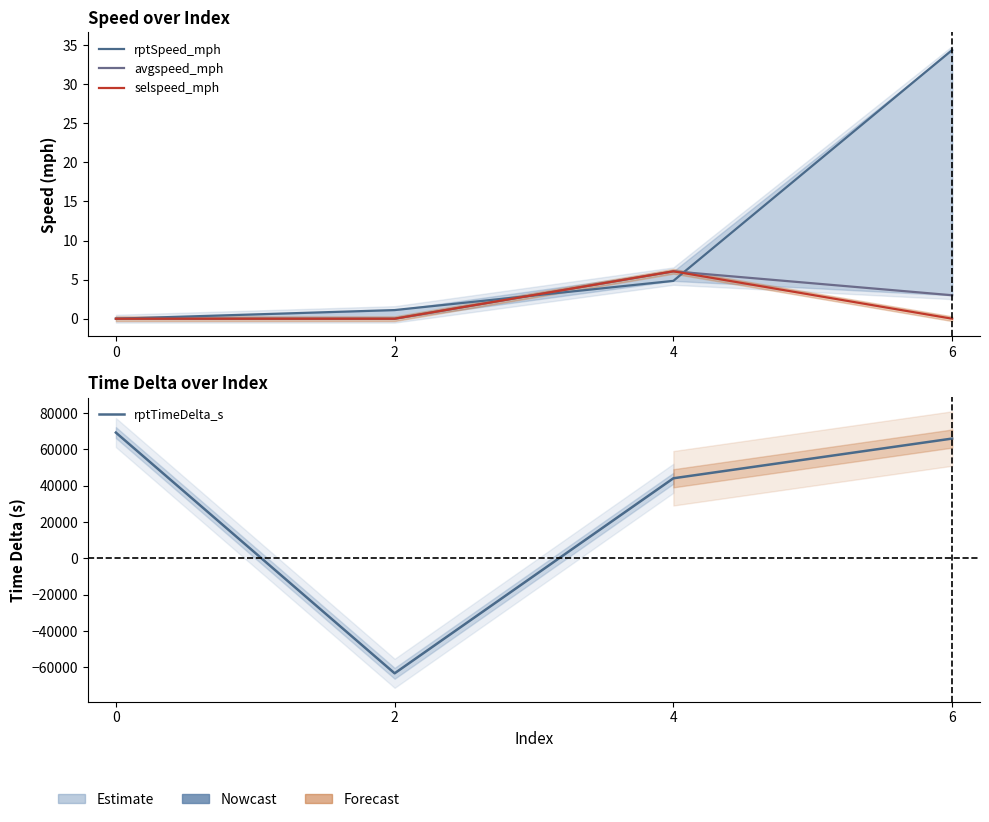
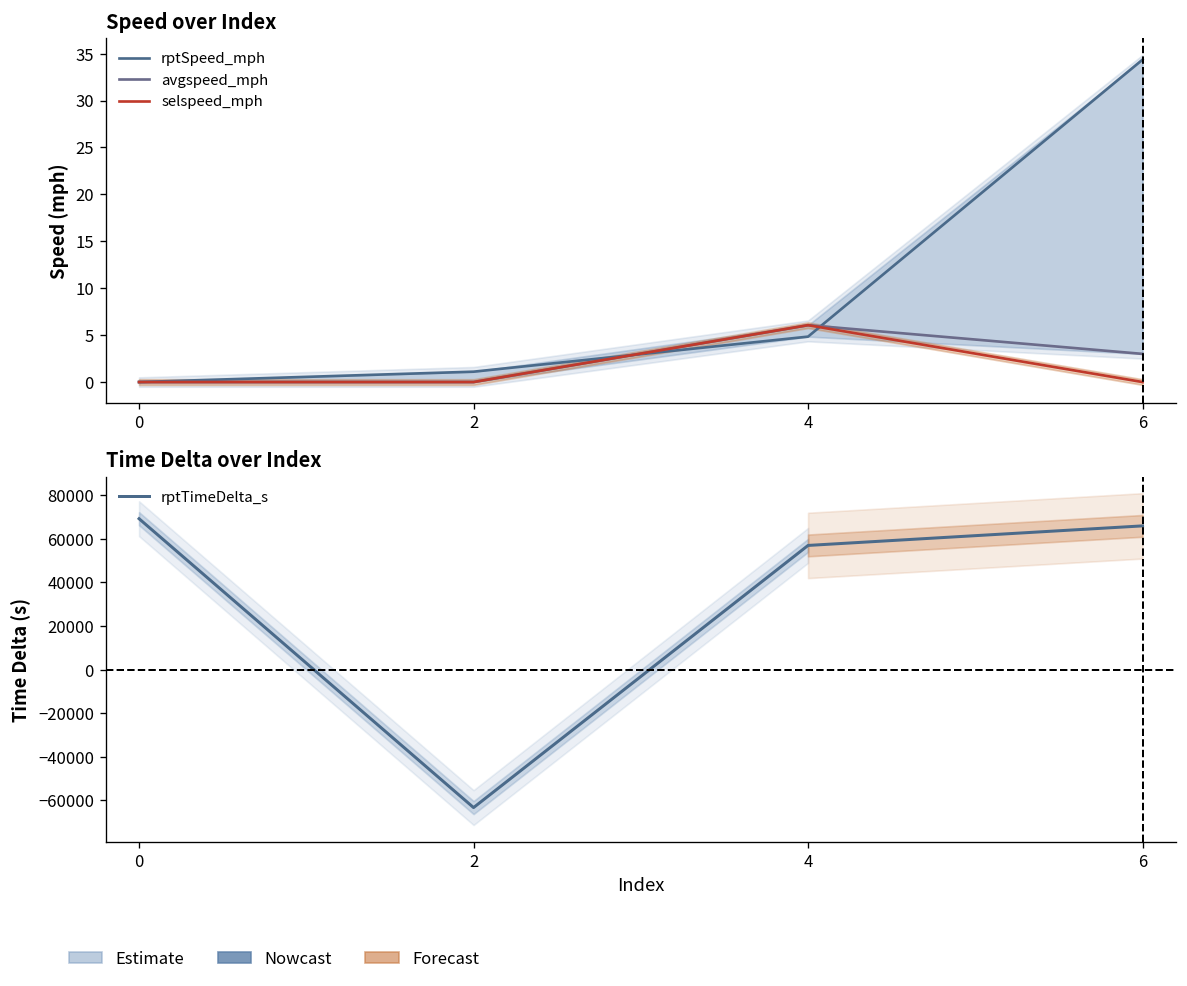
Time Delta over Index, rptTimeDelta_s, 4: 44000 -> 57000
